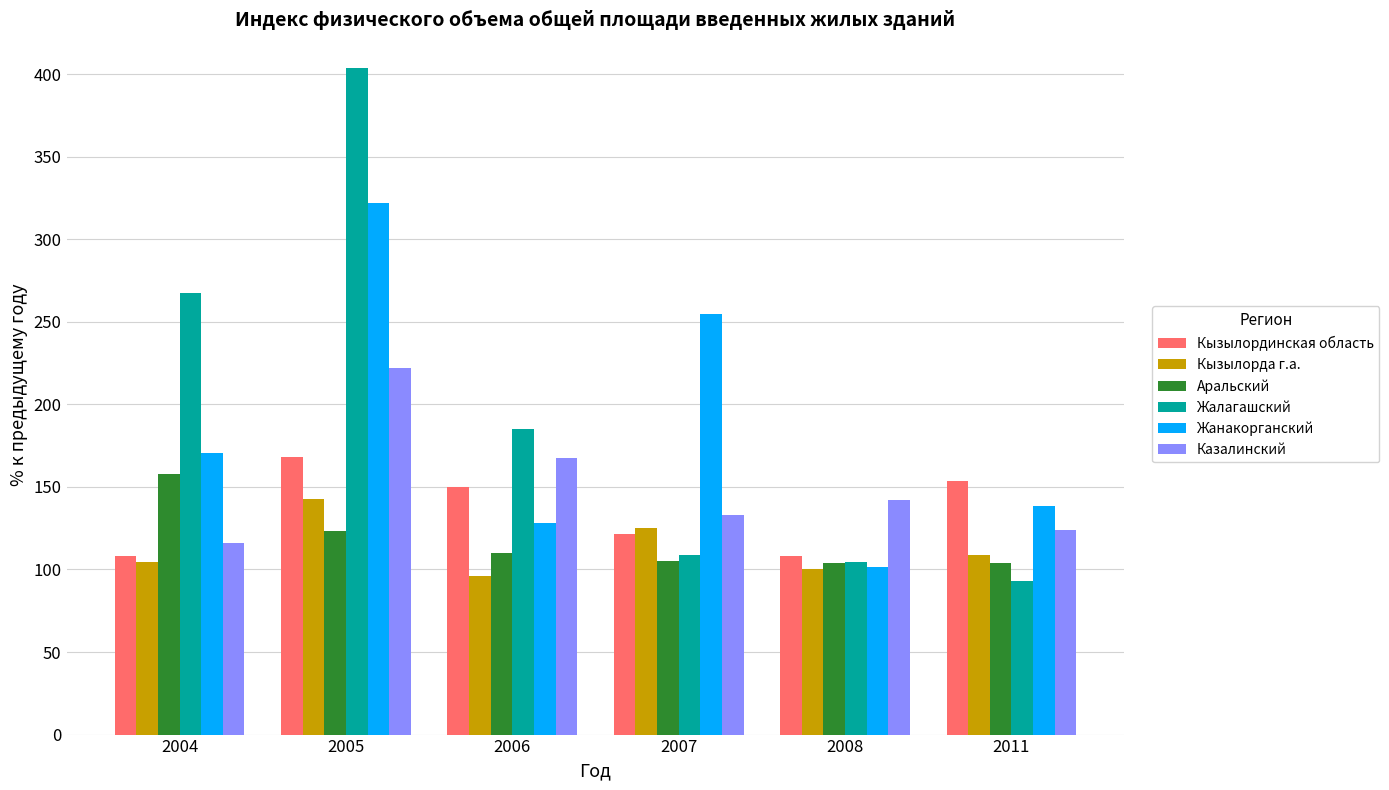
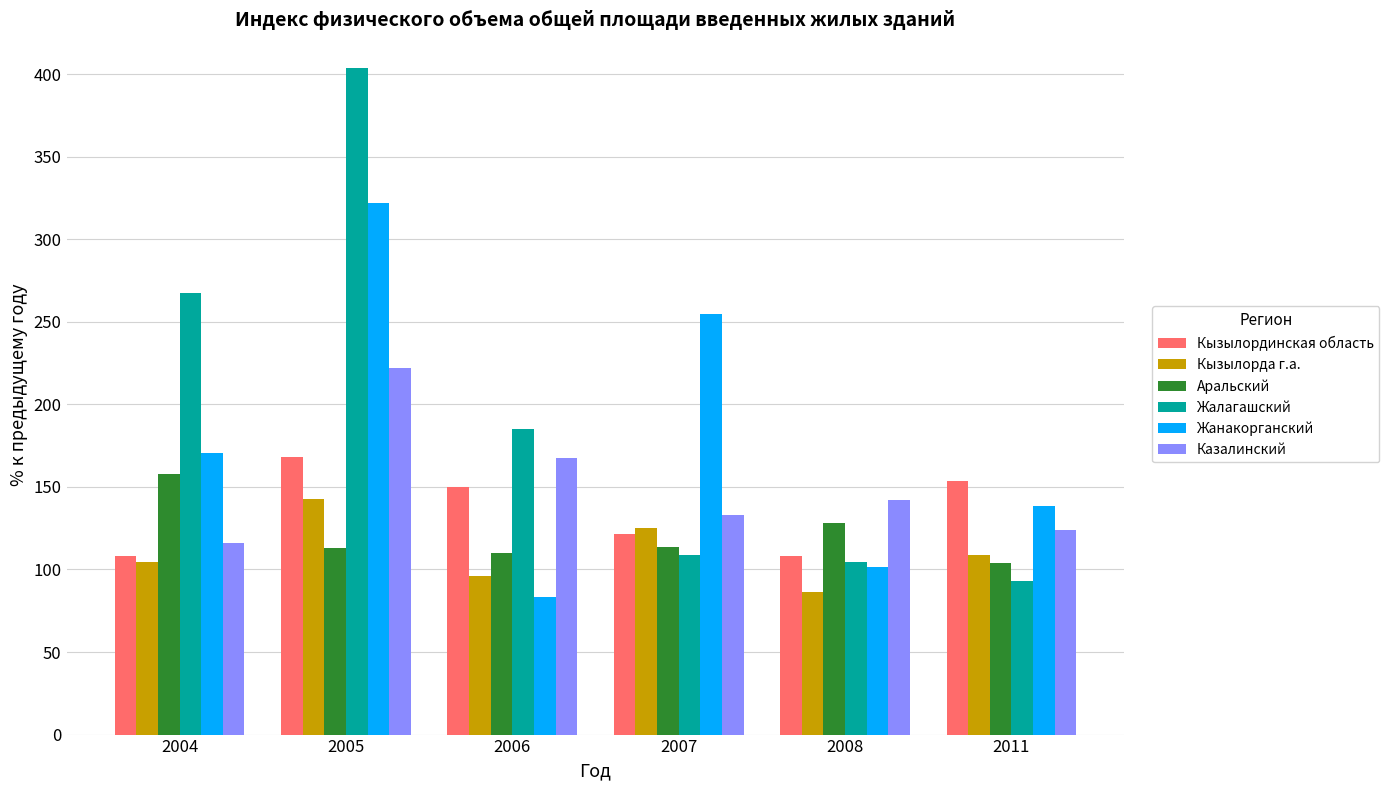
Аральский, 2005: 123 -> 113
Жанакорганский, 2006: 128 -> 84
Аральский, 2007: 105 -> 114
Кызылорда г.а., 2008: 101 -> 86
Аральский, 2008: 104 -> 128
